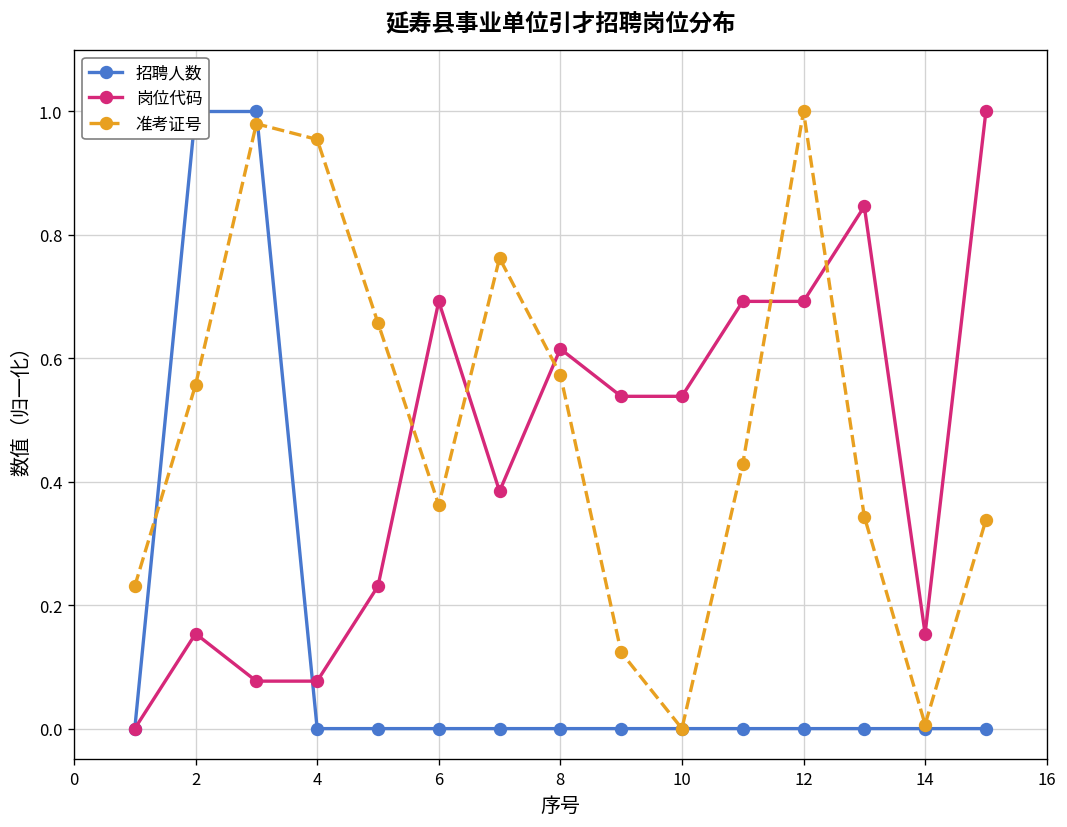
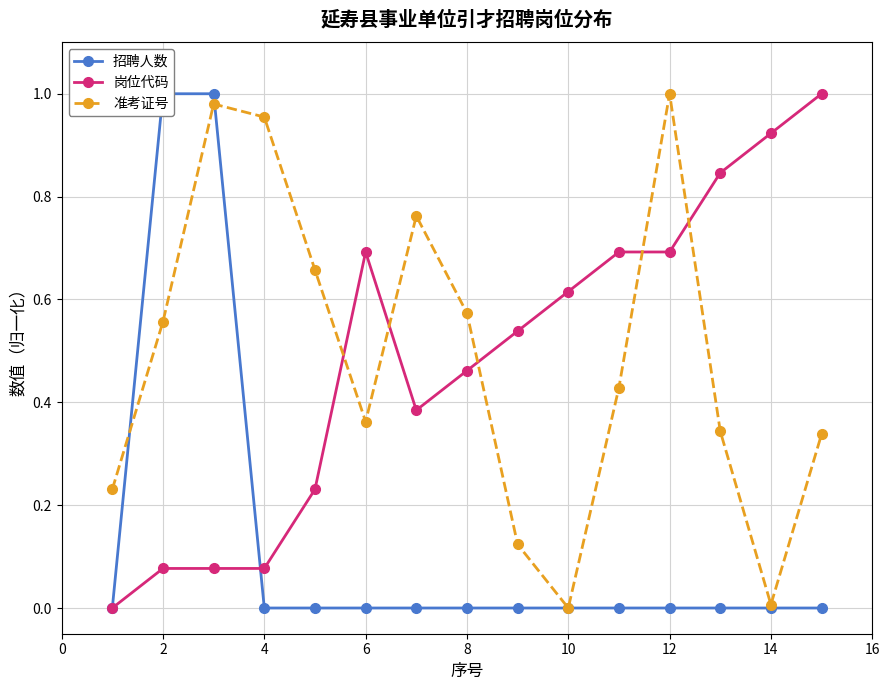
岗位代码, 2: 0.15 -> 0.08
岗位代码, 8: 0.62 -> 0.46
岗位代码, 10: 0.54 -> 0.62
岗位代码, 14: 0.15 -> 0.92
